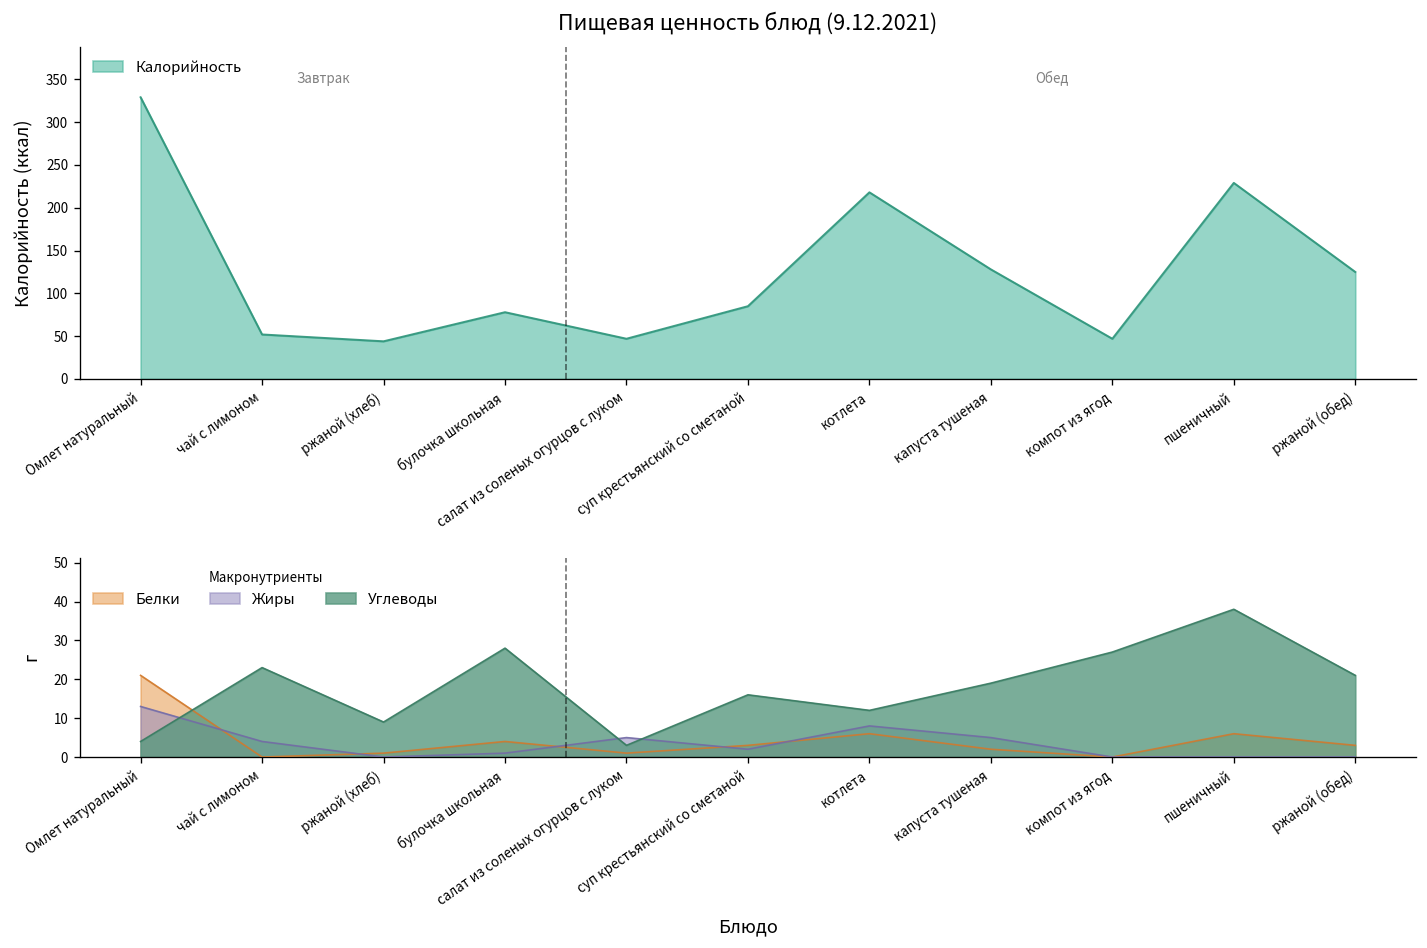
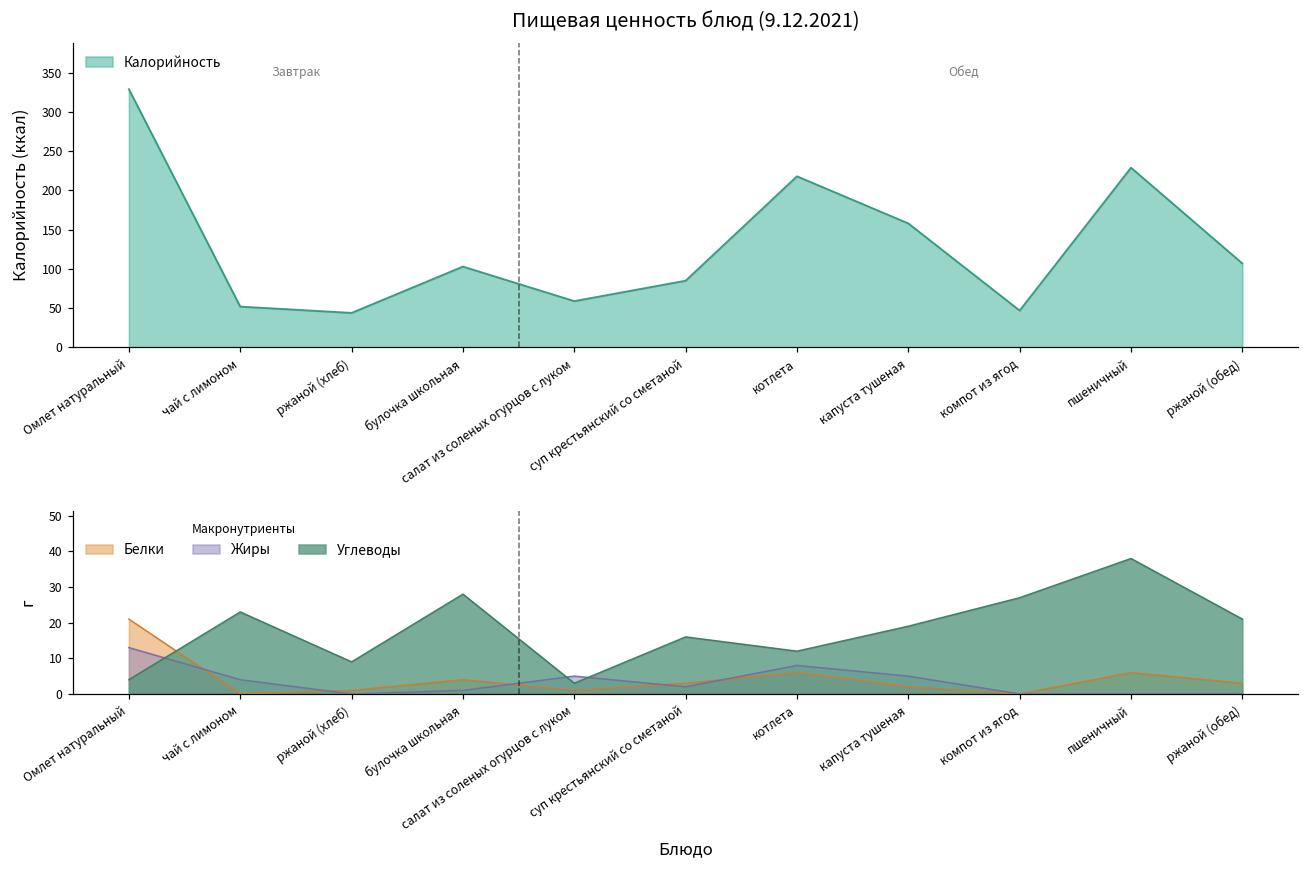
Пищевая ценность блюд (9.12.2021), булочка школьная: 80 -> 100
Пищевая ценность блюд (9.12.2021), салат из соленых огурцов с луком: 50 -> 60
Пищевая ценность блюд (9.12.2021), капуста тушеная: 130 -> 160
Пищевая ценность блюд (9.12.2021), ржаной (обед): 130 -> 110
